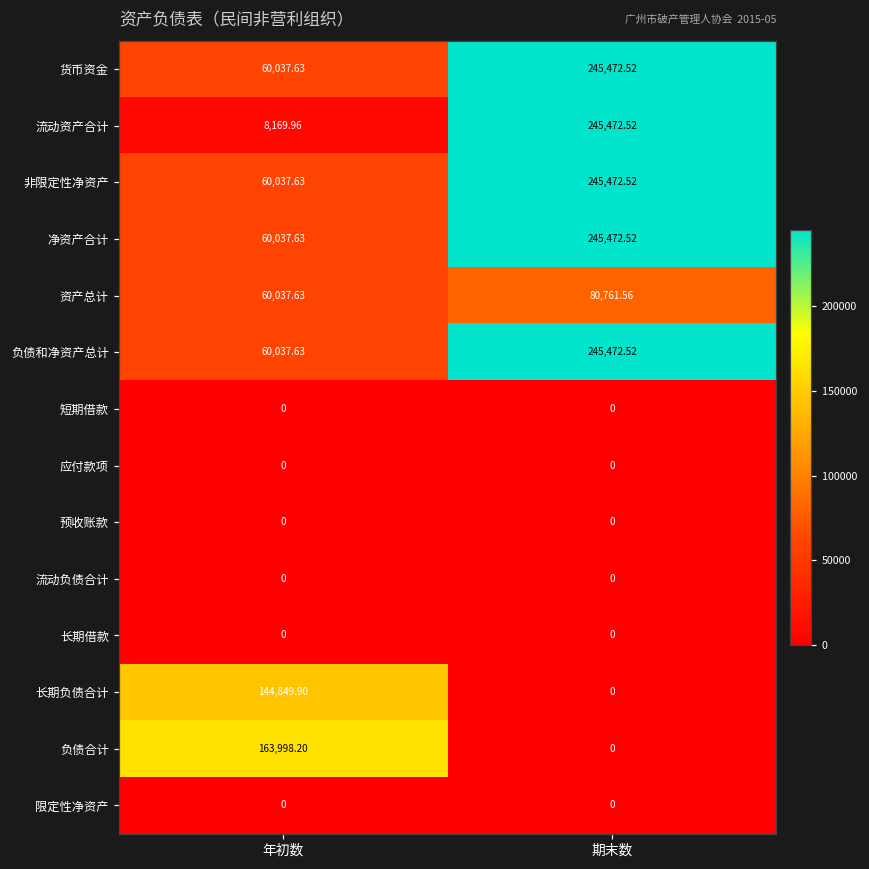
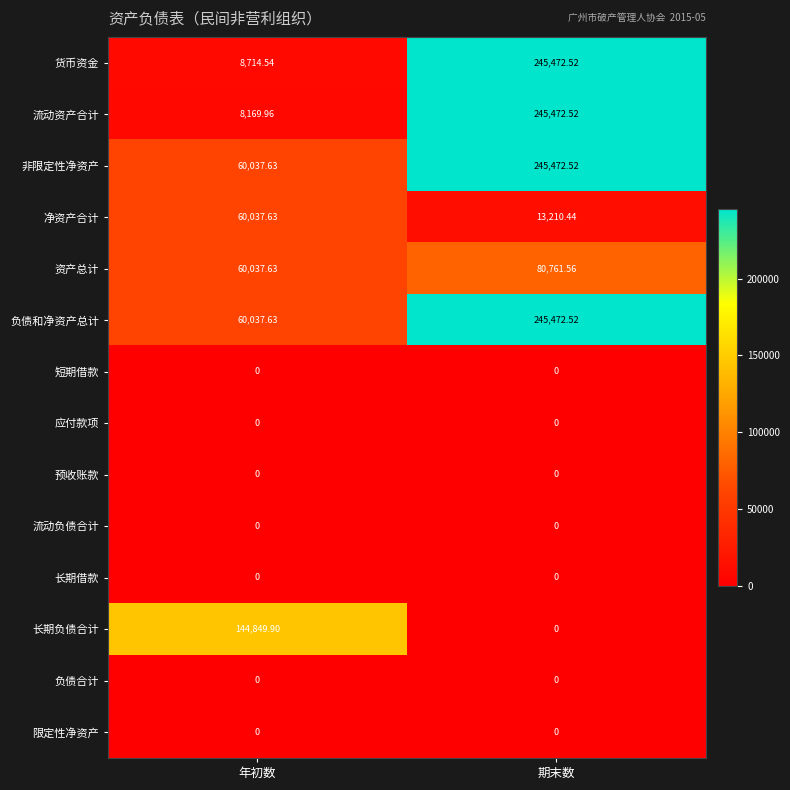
货币资金, 年初数: 60,037.63 -> 8,714.54
净资产合计, 期末数: 245,472.52 -> 13,210.44
负债合计, 年初数: 163,998.20 -> 0
